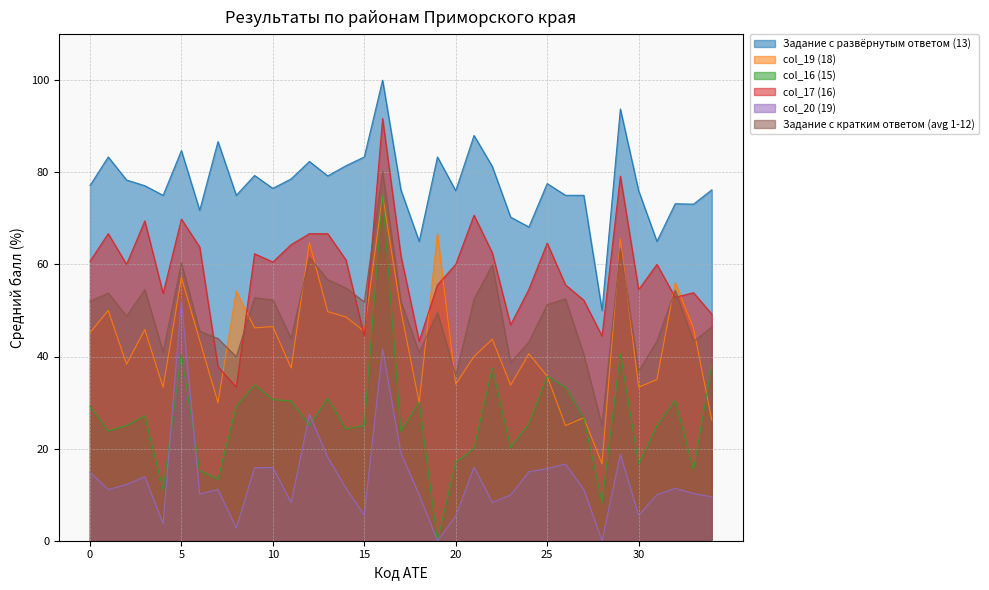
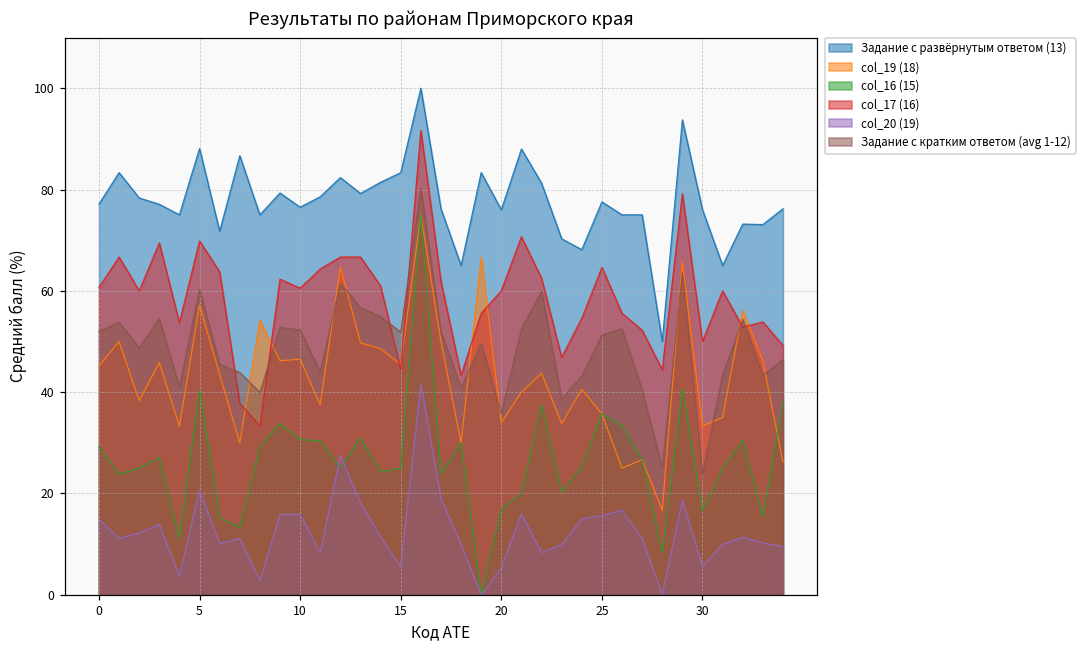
Задание с развёрнутым ответом (13), 5: 85 -> 88
col_20 (19), 5: 52 -> 21
col_17 (16), 30: 55 -> 50
Задание с кратким ответом (avg 1-12), 30: 37 -> 24
